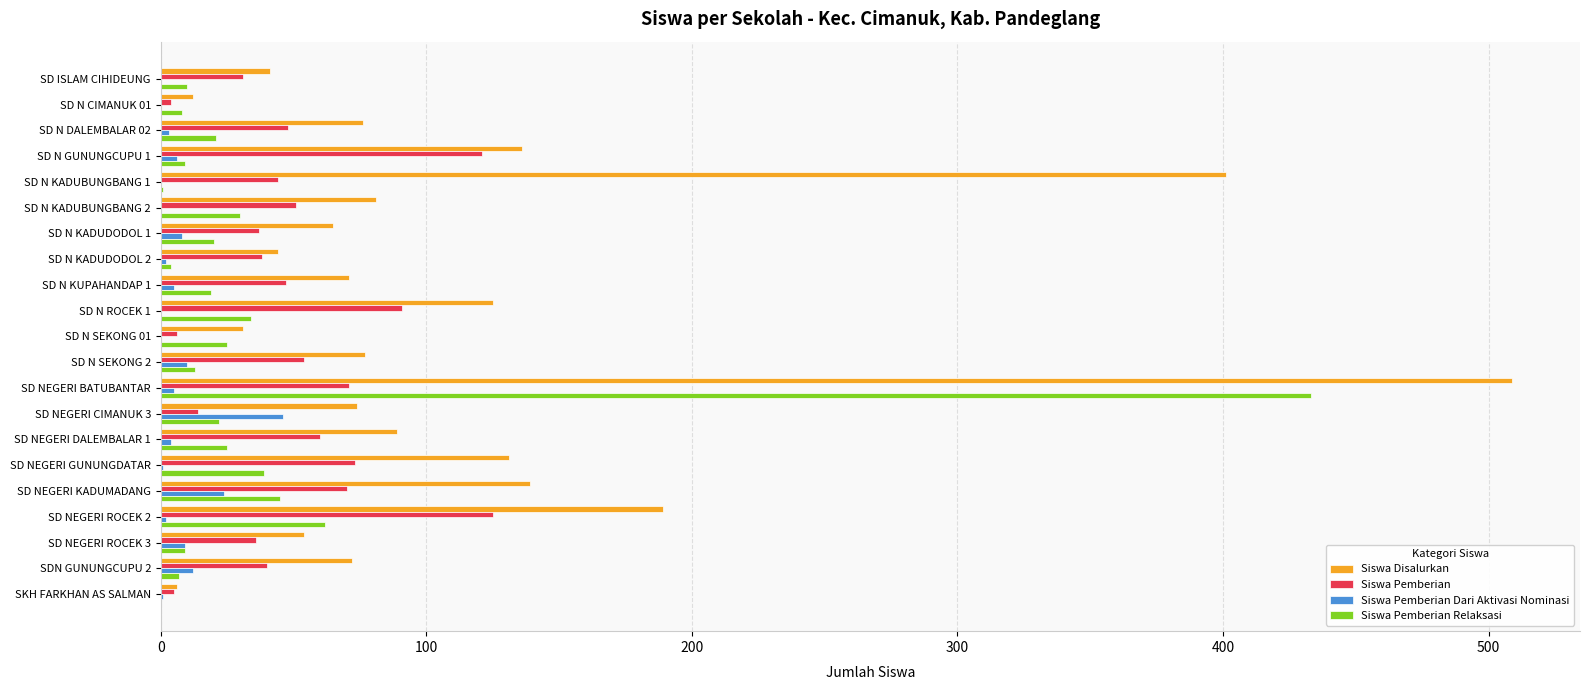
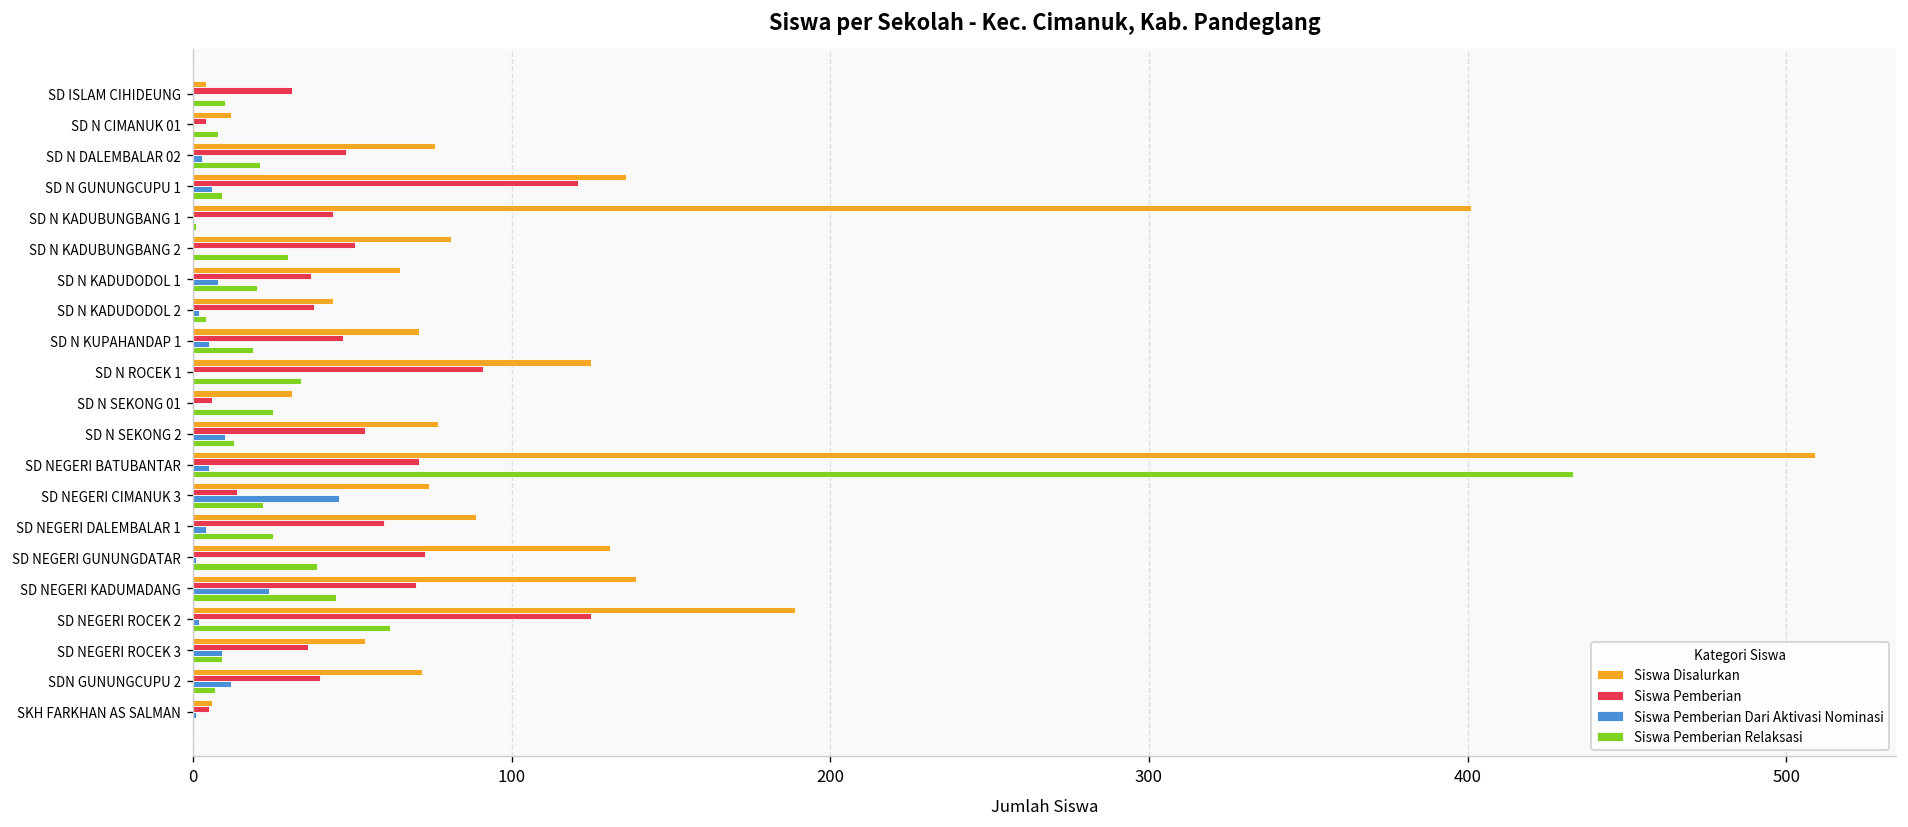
Siswa Disalurkan, SD ISLAM CIHIDEUNG: 41 -> 4
